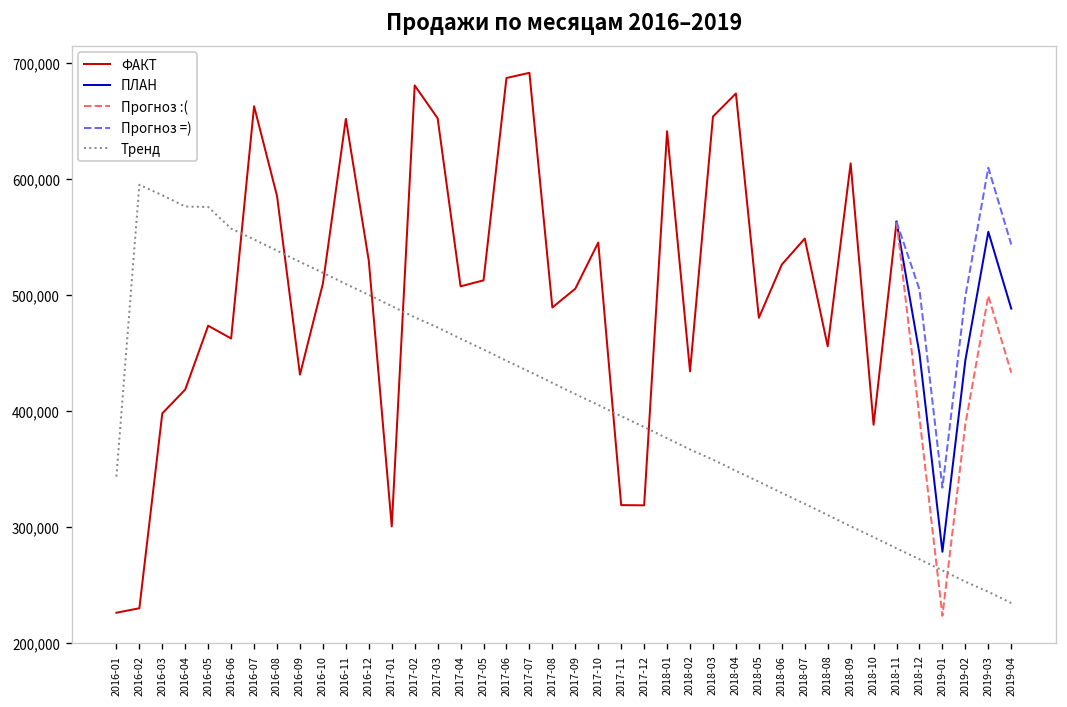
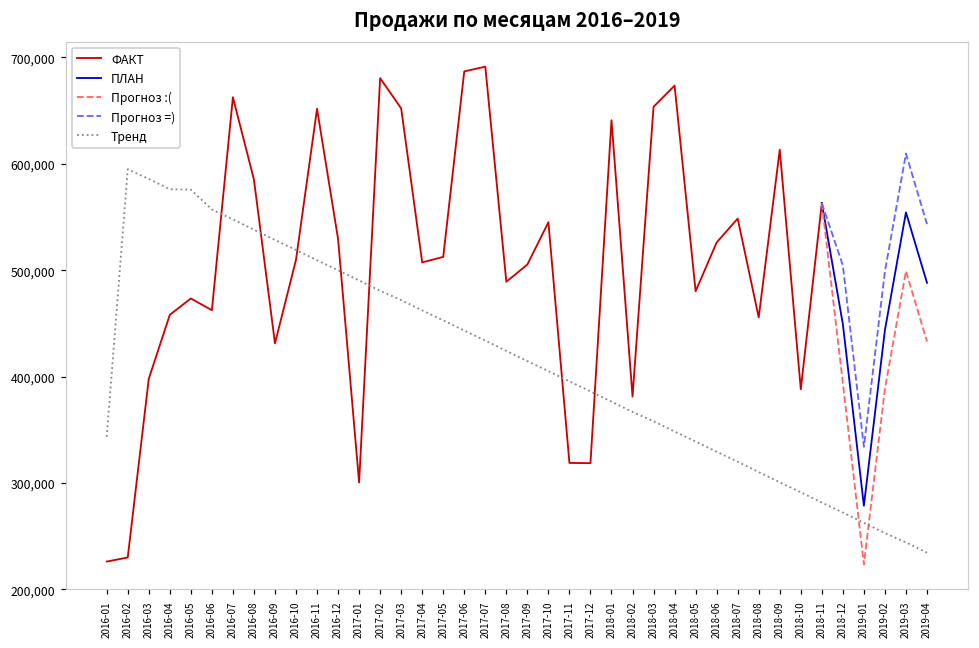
ФАКТ, 2016-04: 420,000 -> 460,000
ФАКТ, 2018-02: 430,000 -> 380,000
